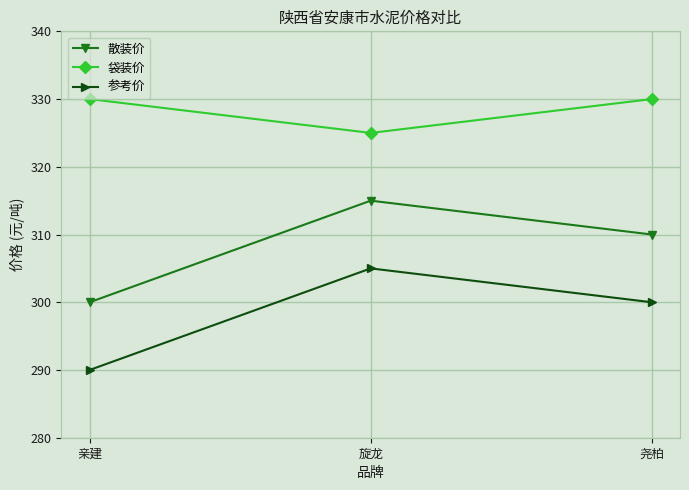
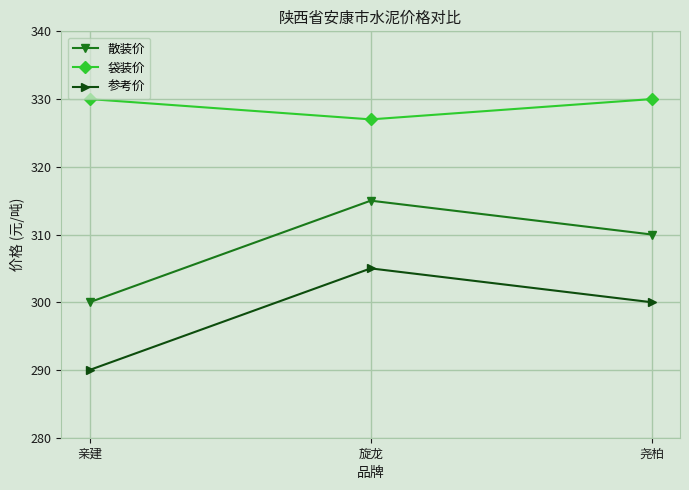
袋装价, 旋龙: 325 -> 327
